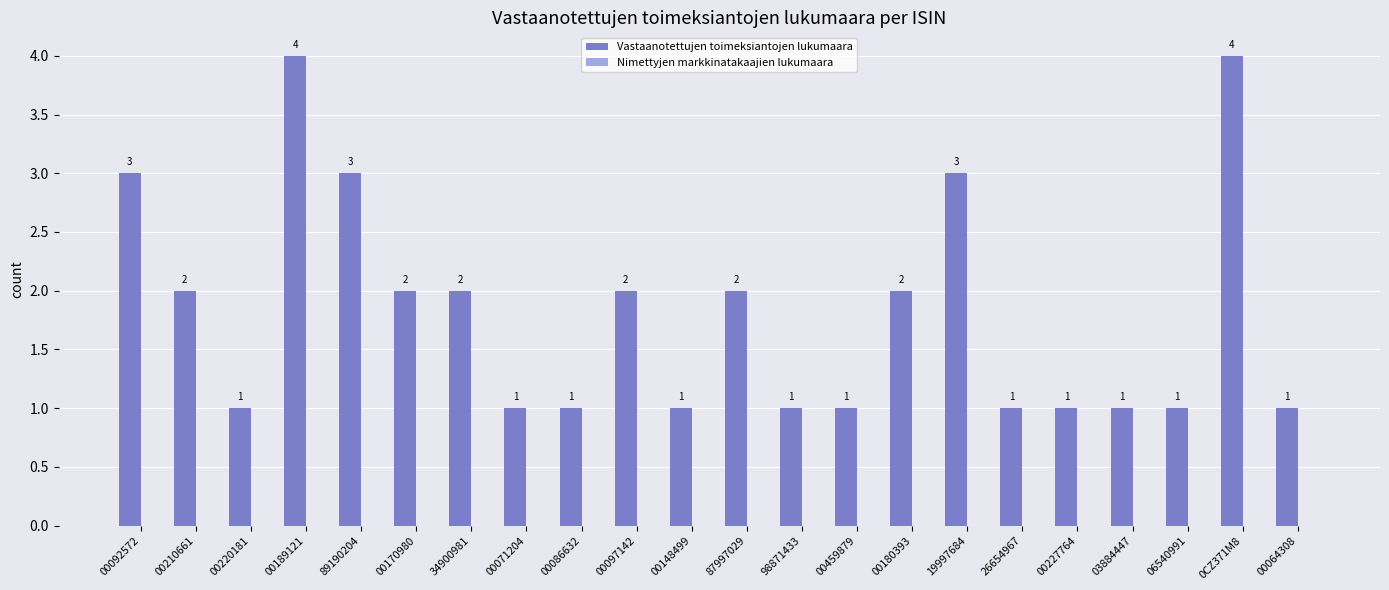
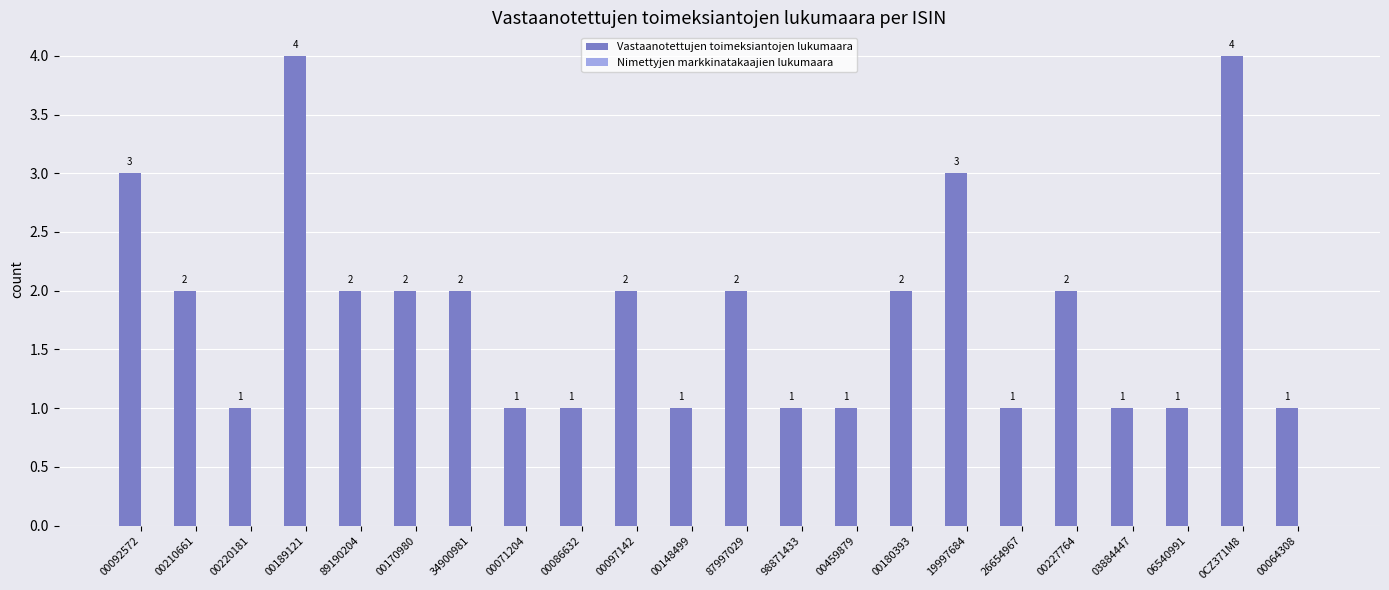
Vastaanotettujen toimeksiantojen lukumaara, 89190204: 3 -> 2
Vastaanotettujen toimeksiantojen lukumaara, 00227764: 1 -> 2
